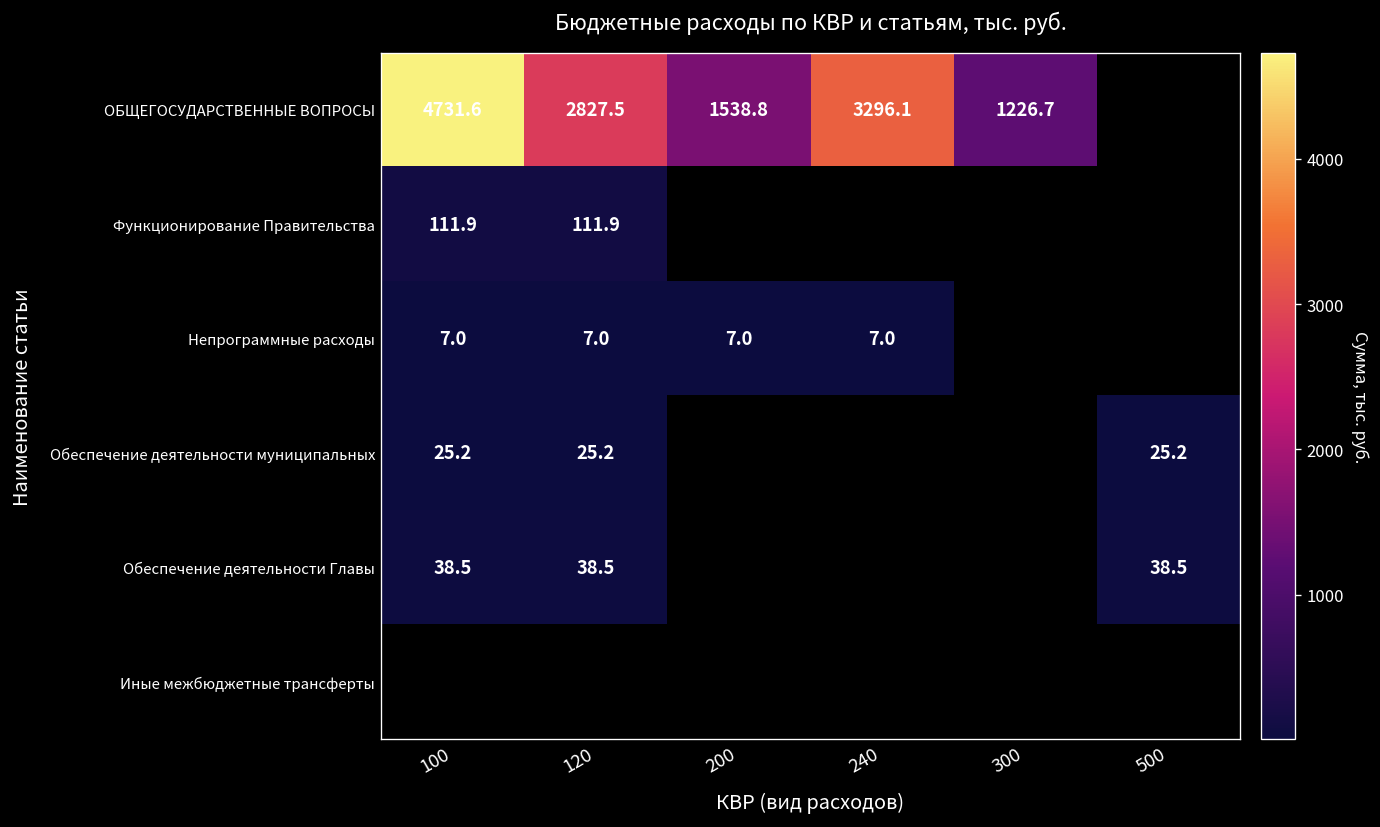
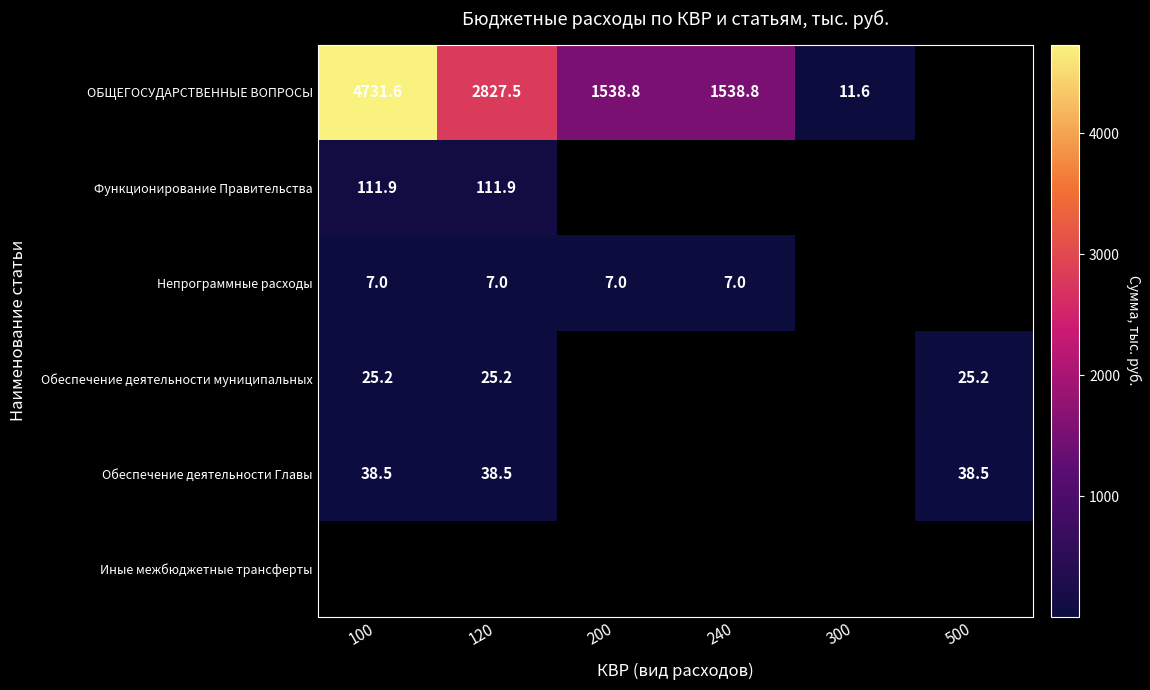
ОБЩЕГОСУДАРСТВЕННЫЕ ВОПРОСЫ, 240: 3296.1 -> 1538.8
ОБЩЕГОСУДАРСТВЕННЫЕ ВОПРОСЫ, 300: 1226.7 -> 11.6
